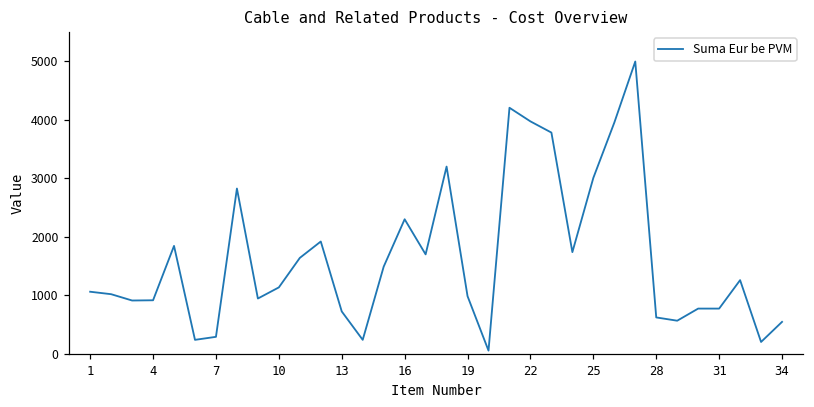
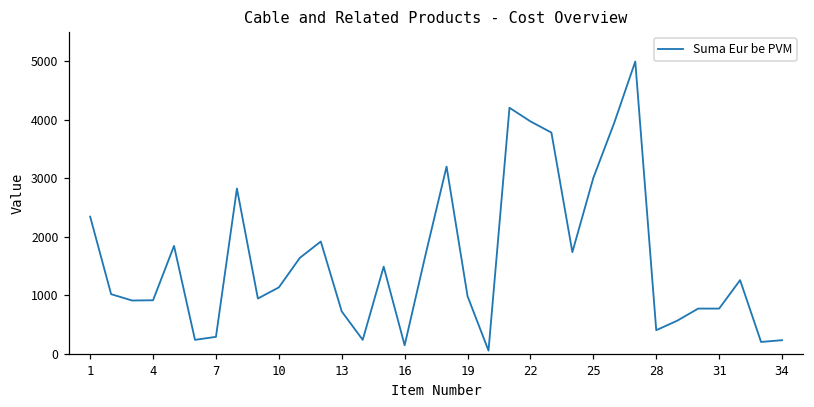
1: 1100 -> 2300
16: 2300 -> 100
28: 600 -> 400
34: 500 -> 200
